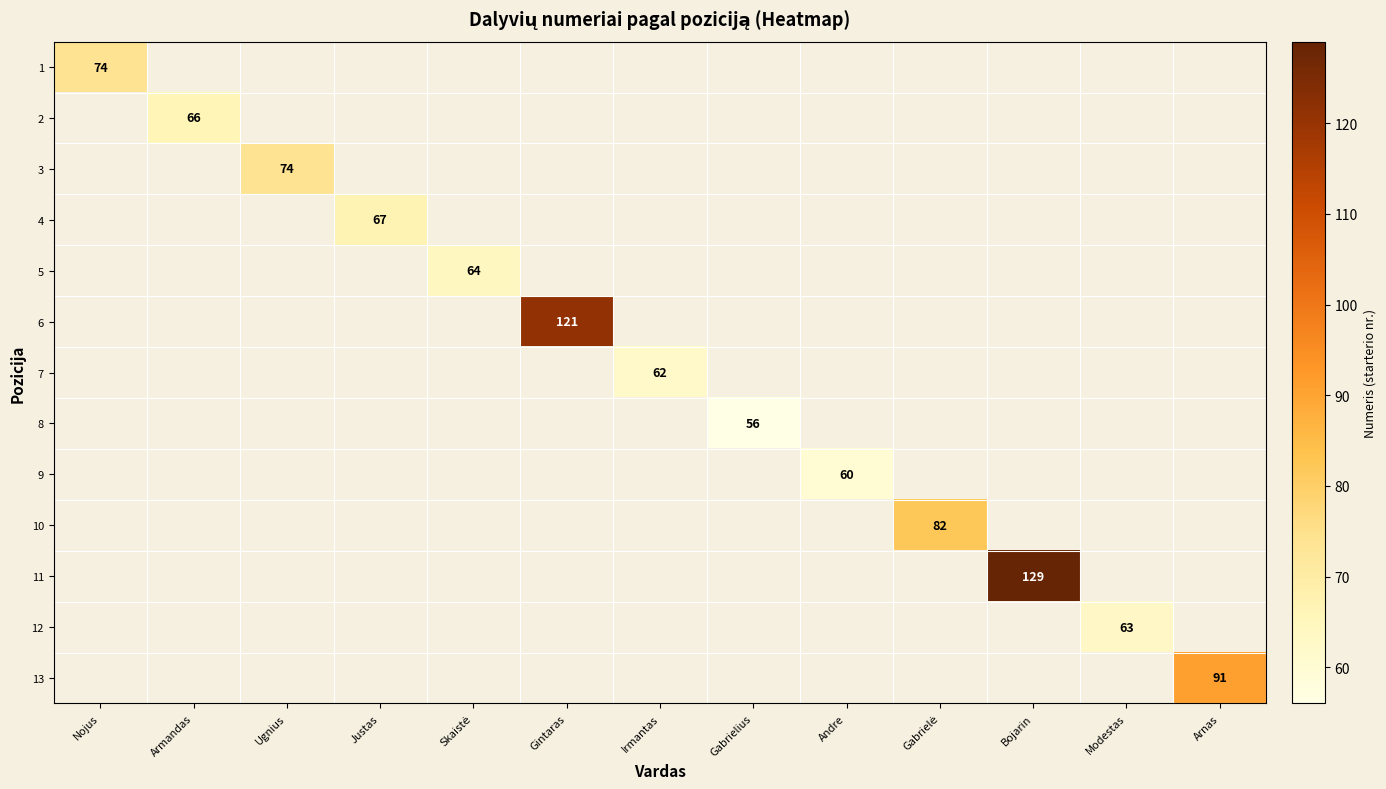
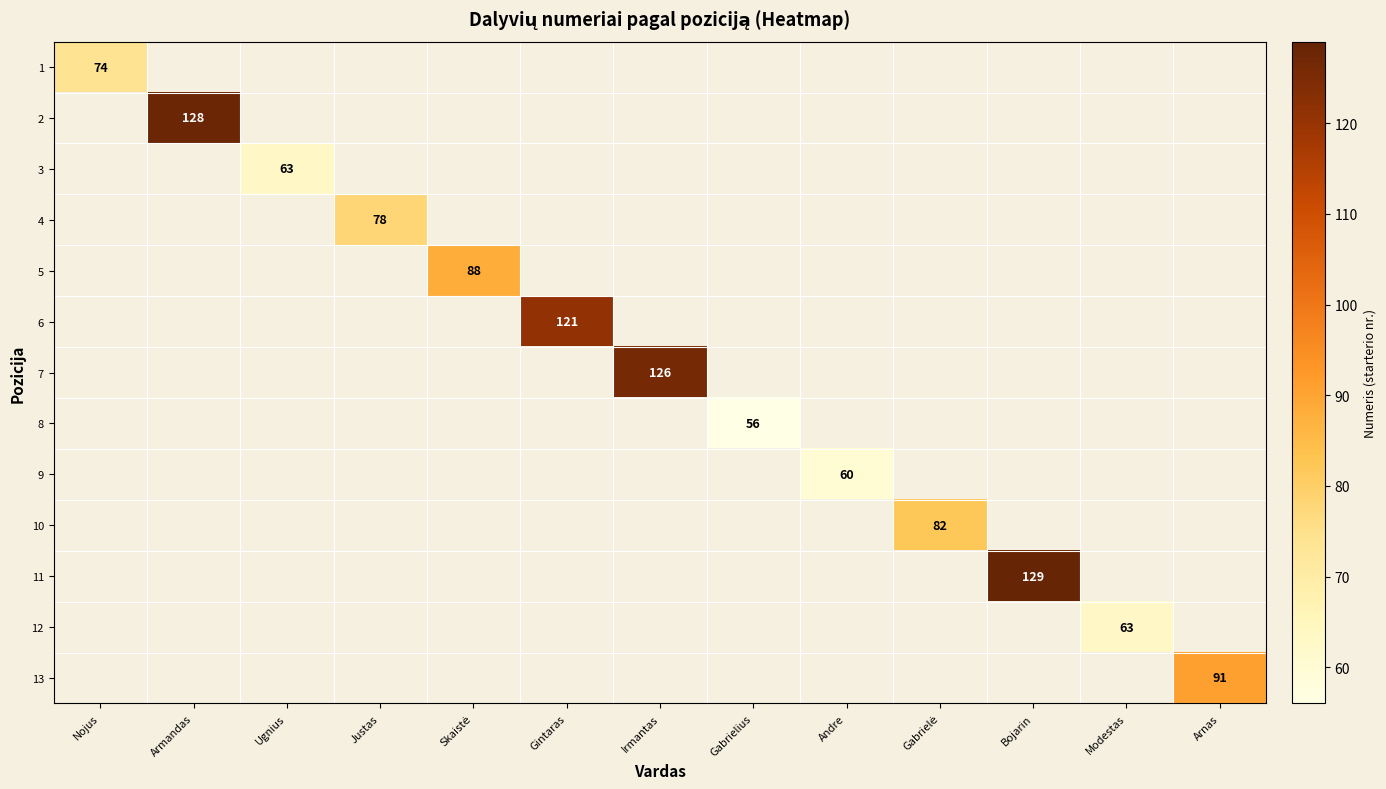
2, Armandas: 66 -> 128
3, Ugnius: 74 -> 63
4, Justas: 67 -> 78
5, Skaistė: 64 -> 88
7, Irmantas: 62 -> 126
